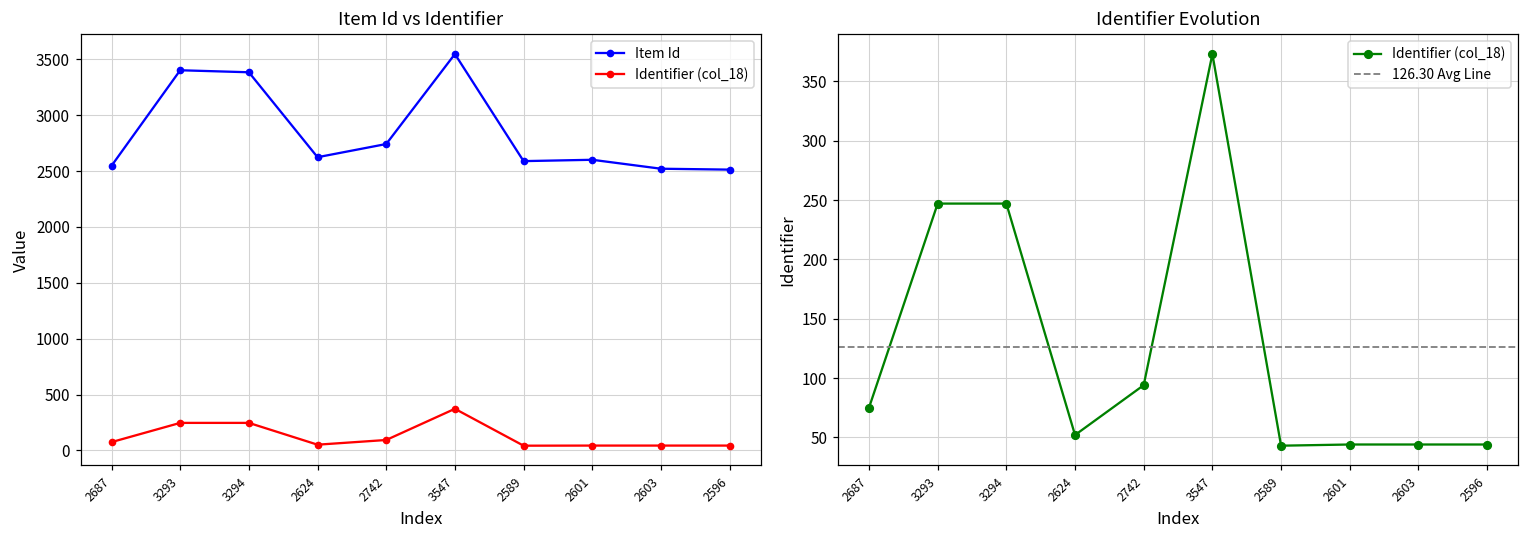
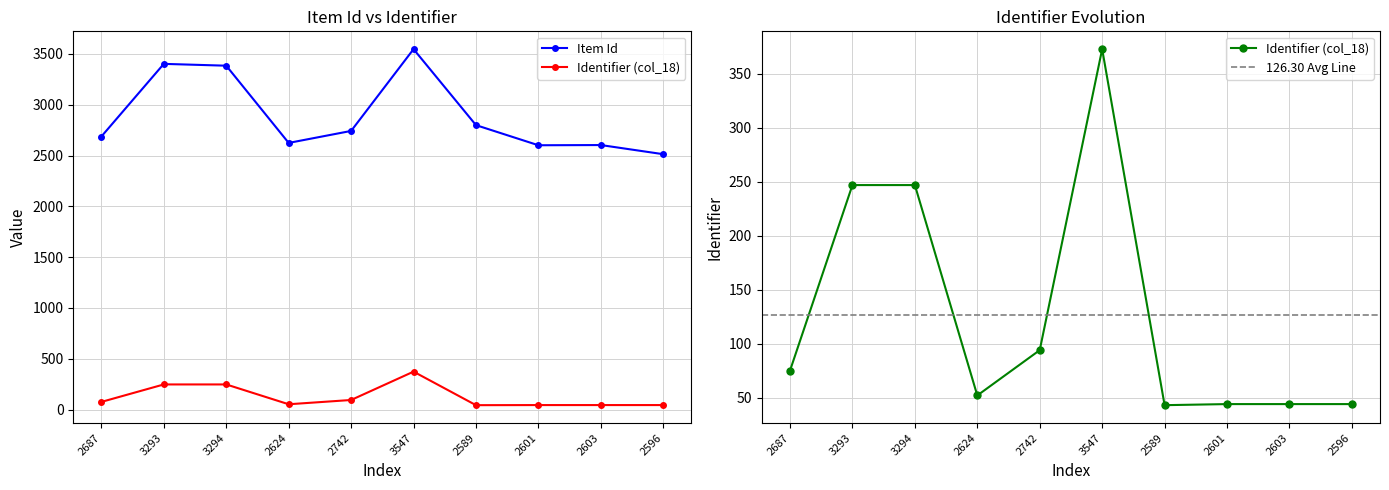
Item Id vs Identifier, Item Id, 2687: 2550 -> 2690
Item Id vs Identifier, Item Id, 2589: 2590 -> 2800
Item Id vs Identifier, Item Id, 2603: 2520 -> 2600
